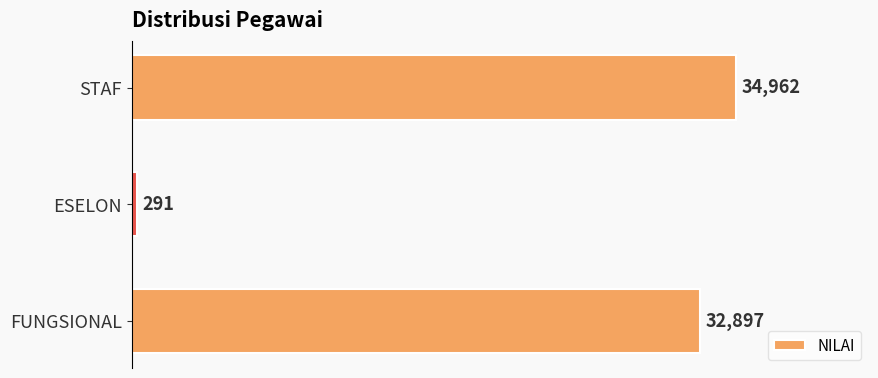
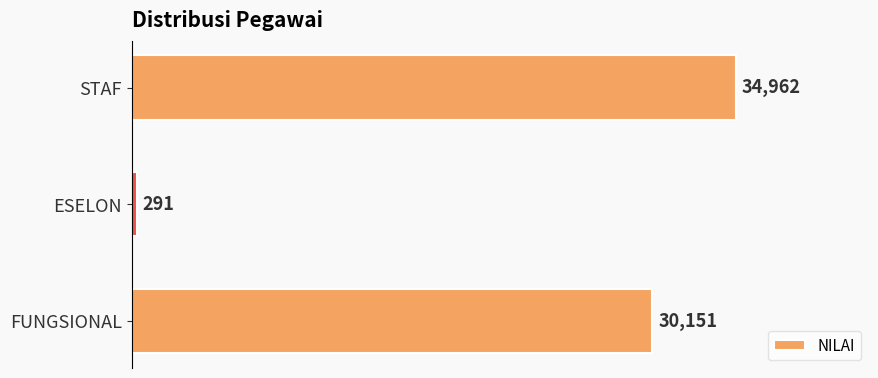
FUNGSIONAL: 32,897 -> 30,151
